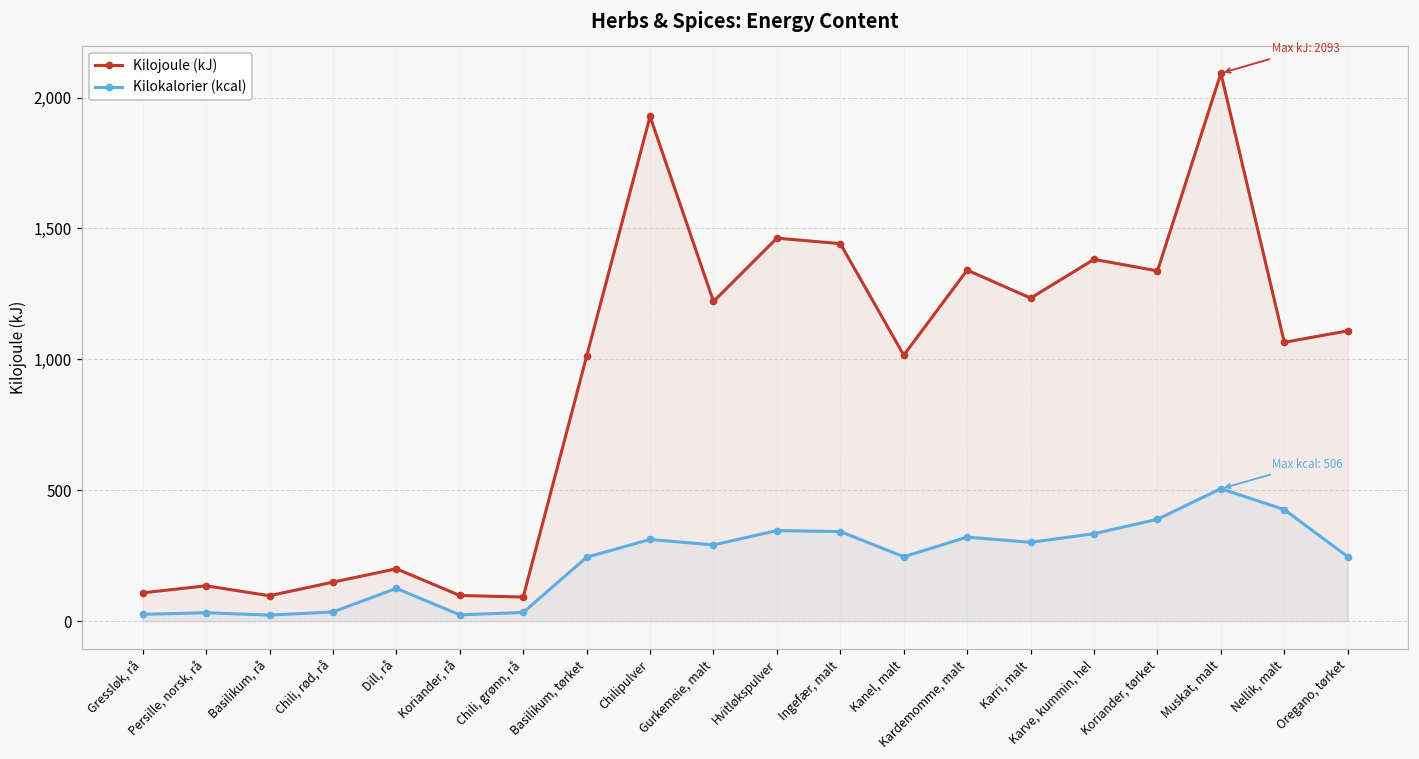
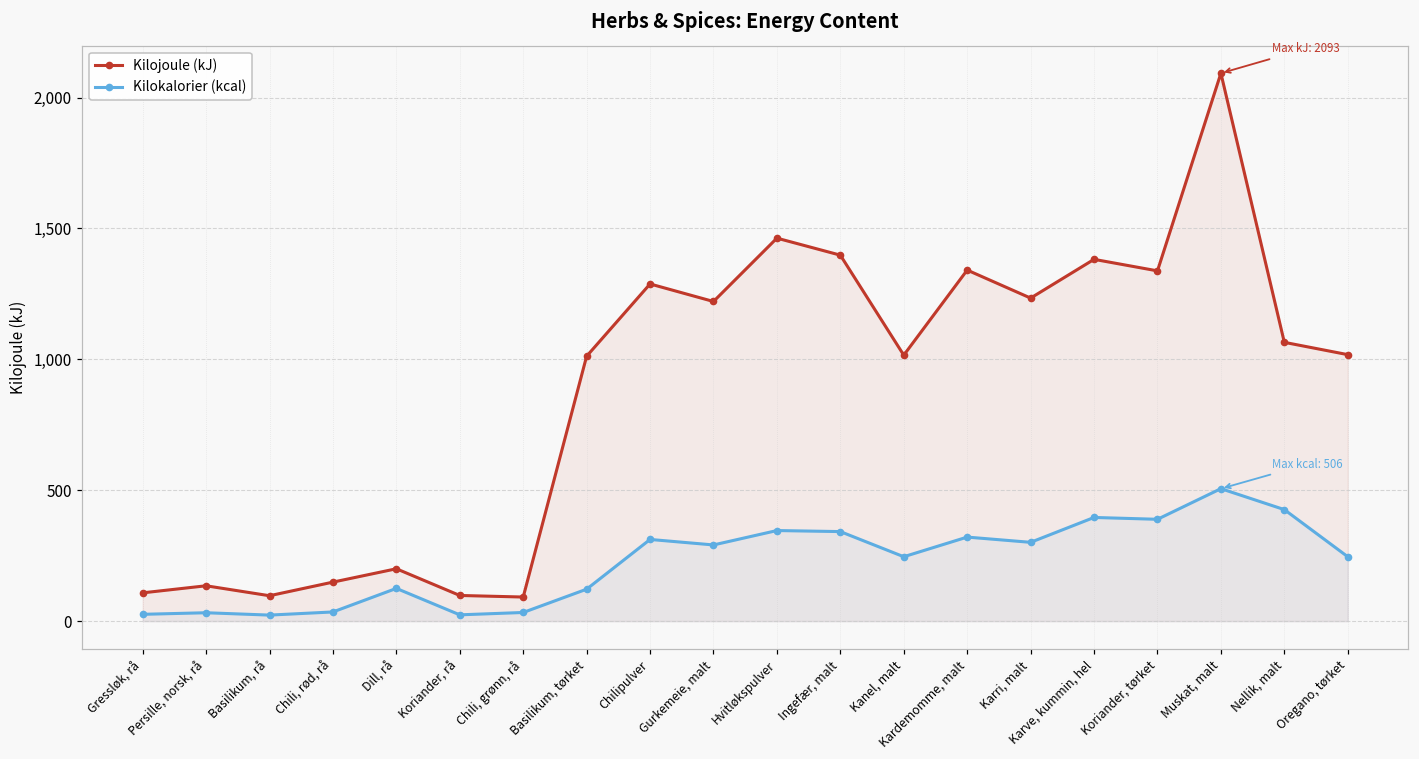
Kilokalorier (kcal), Basilikum, tørket: 240 -> 120
Kilojoule (kJ), Chilipulver: 1,930 -> 1,290
Kilojoule (kJ), Ingefær, malt: 1,440 -> 1,400
Kilokalorier (kcal), Karve, kummin, hel: 330 -> 400
Kilojoule (kJ), Oregano, tørket: 1,110 -> 1,020
